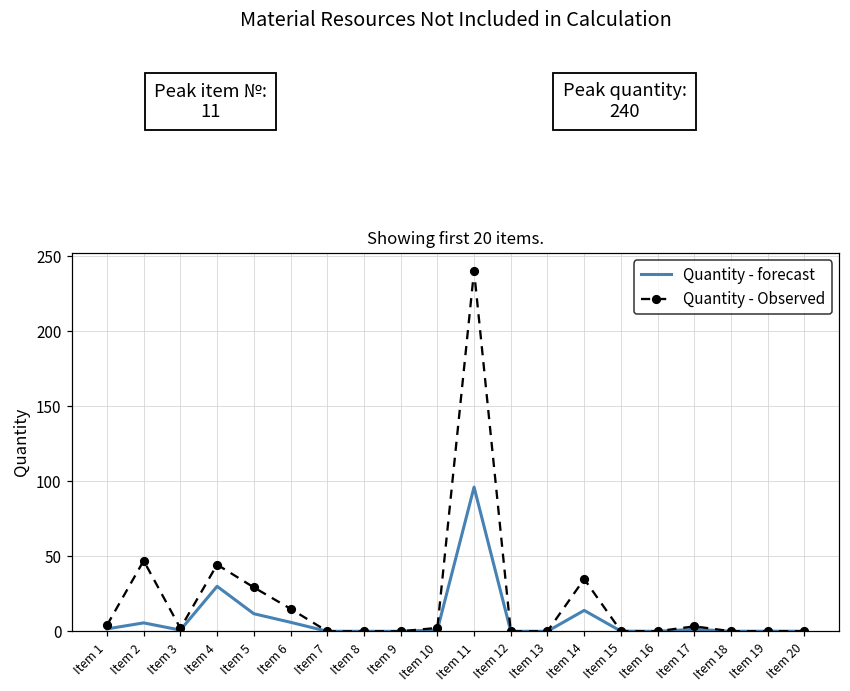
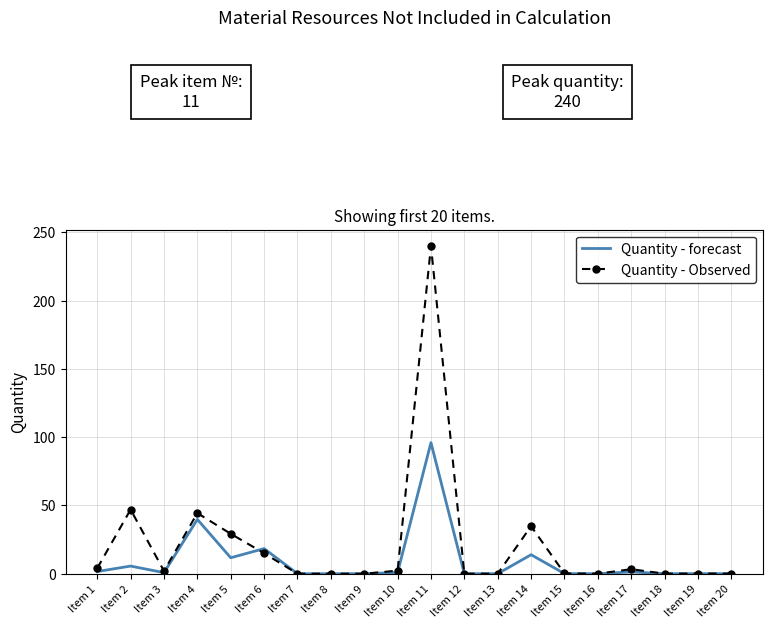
Quantity - forecast, Item 4: 30 -> 40
Quantity - forecast, Item 6: 6 -> 18
